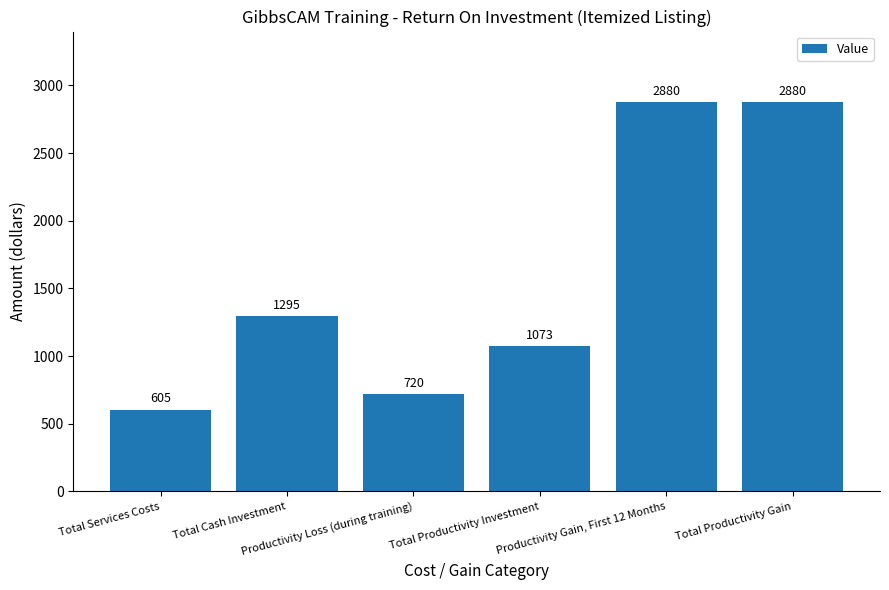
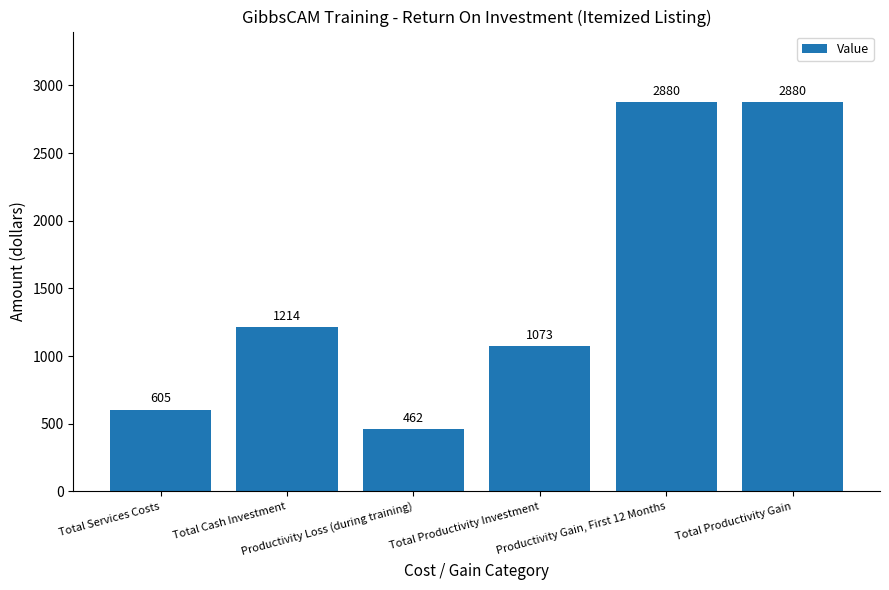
Total Cash Investment: 1295 -> 1214
Productivity Loss (during training): 720 -> 462
